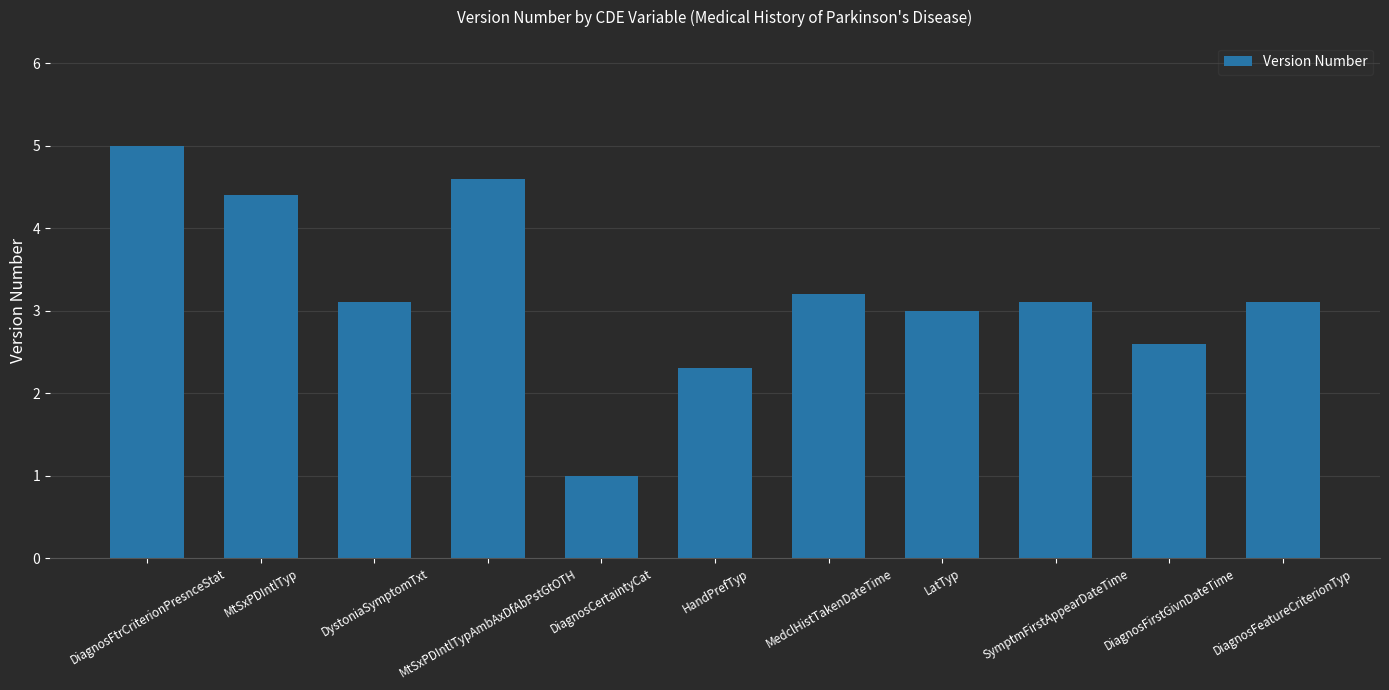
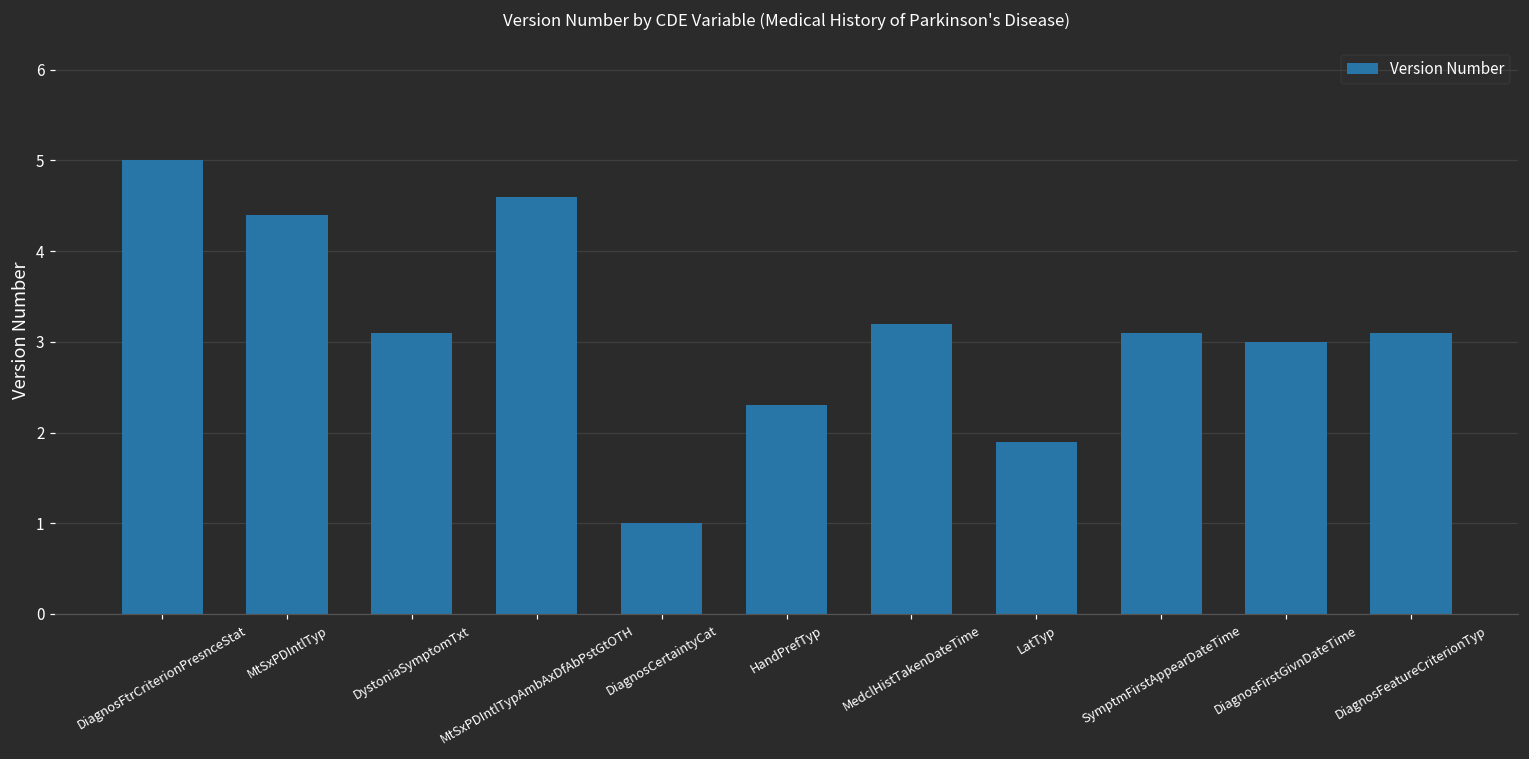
LatTyp: 3.0 -> 1.9
DiagnosFirstGivnDateTime: 2.6 -> 3.0
